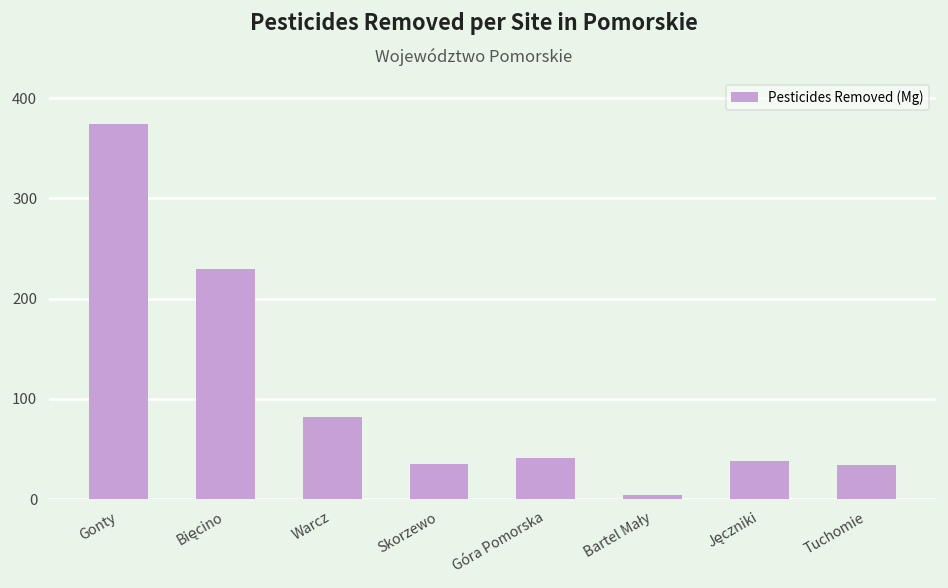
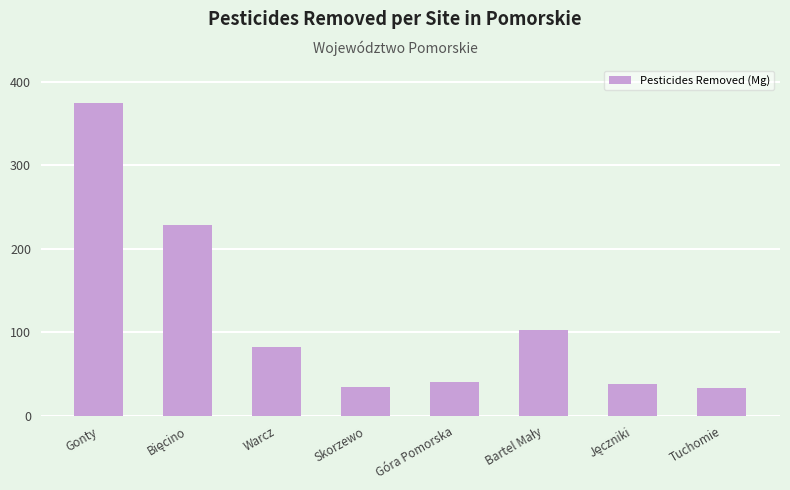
Bartel Mały: 0 -> 100
